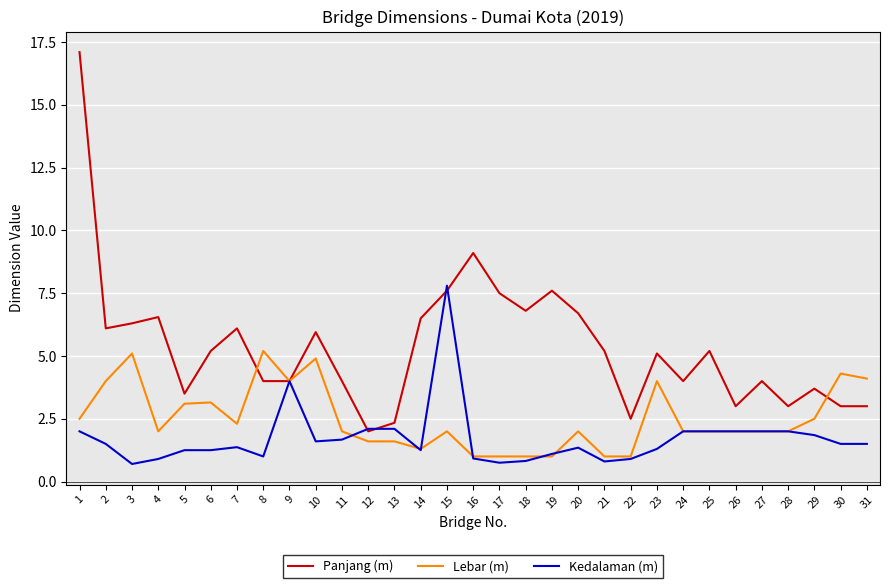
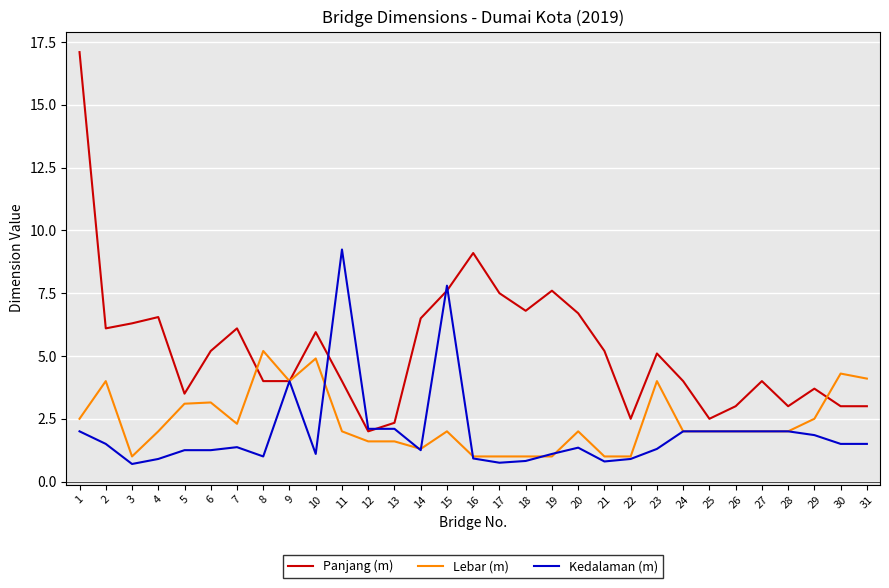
Lebar (m), 3: 5.1 -> 1.0
Kedalaman (m), 10: 1.6 -> 1.1
Kedalaman (m), 11: 1.7 -> 9.2
Panjang (m), 25: 5.2 -> 2.5
